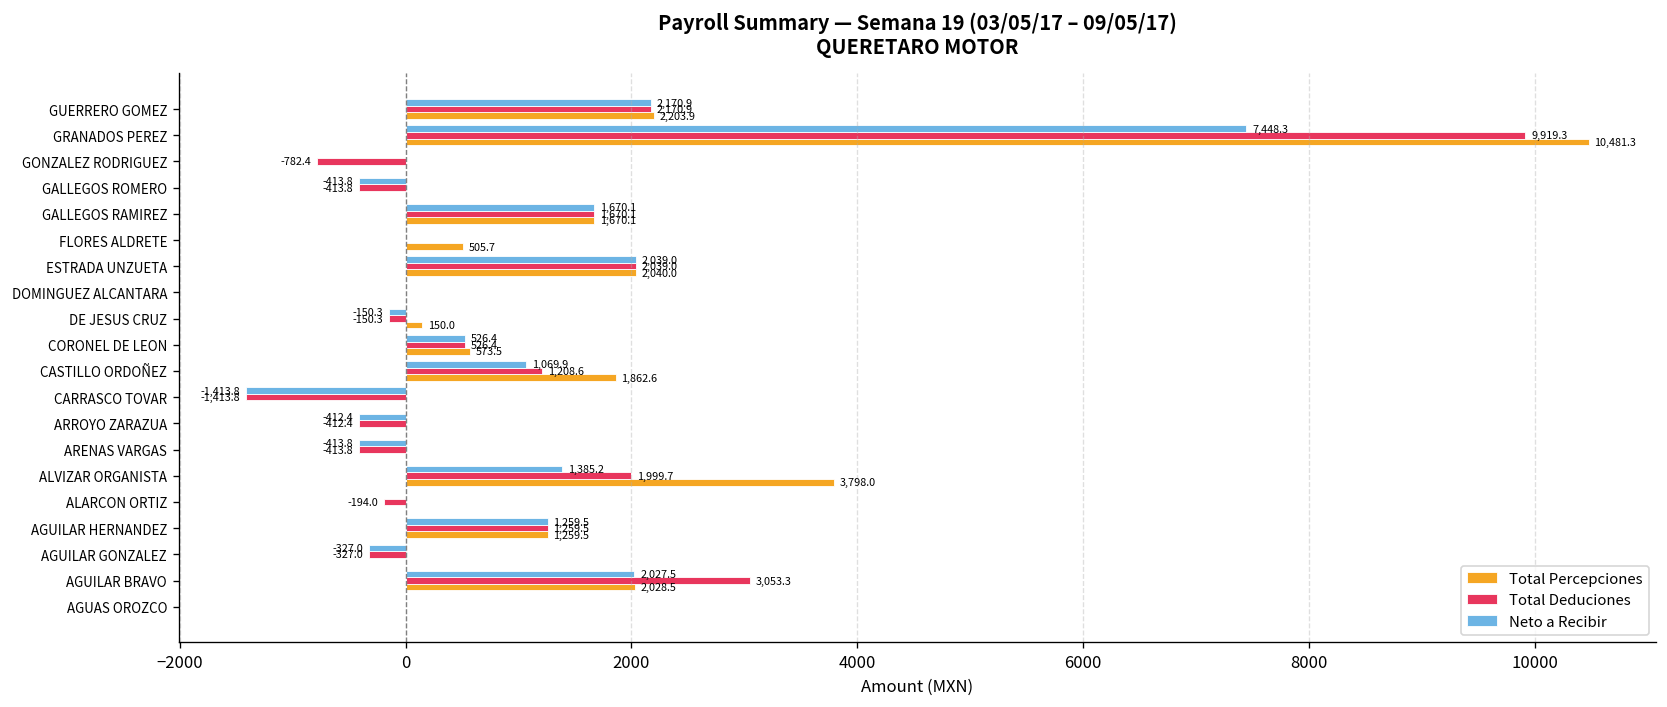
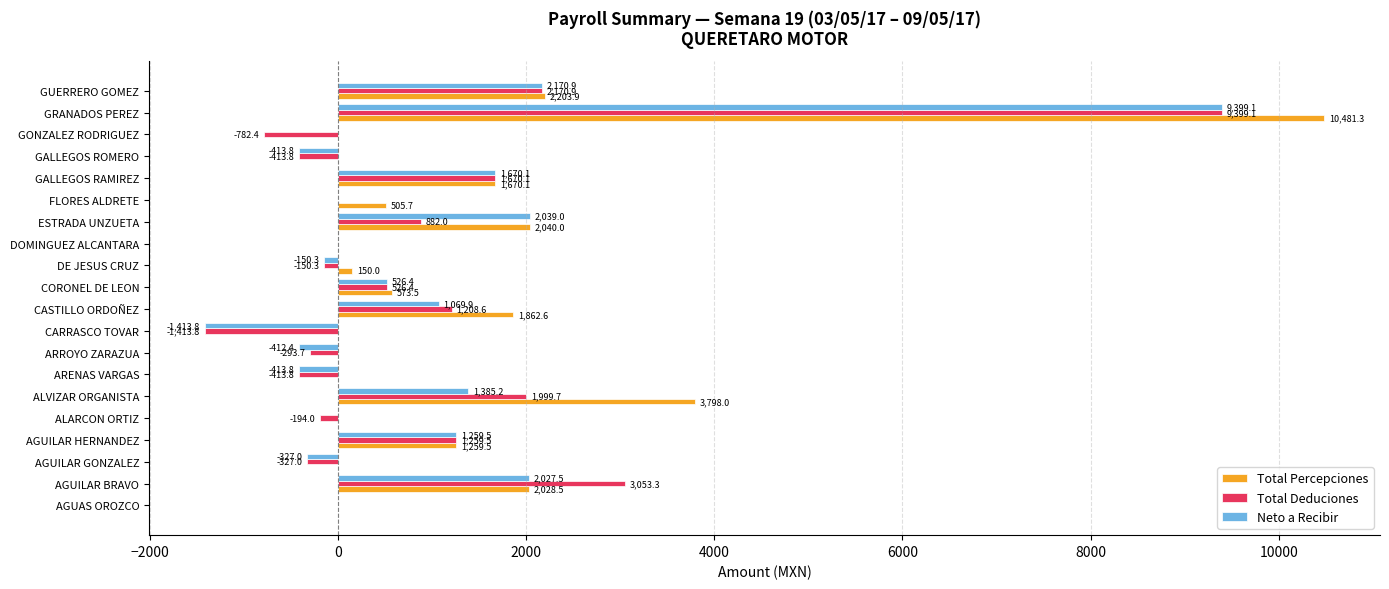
Neto a Recibir, GRANADOS PEREZ: 7,448.3 -> 9,399.1
Total Deduciones, GRANADOS PEREZ: 9,919.3 -> 9,399.1
Total Deduciones, ESTRADA UNZUETA: 2,039.0 -> 882.0
Total Deduciones, ARROYO ZARAZUA: -412.4 -> -293.7
